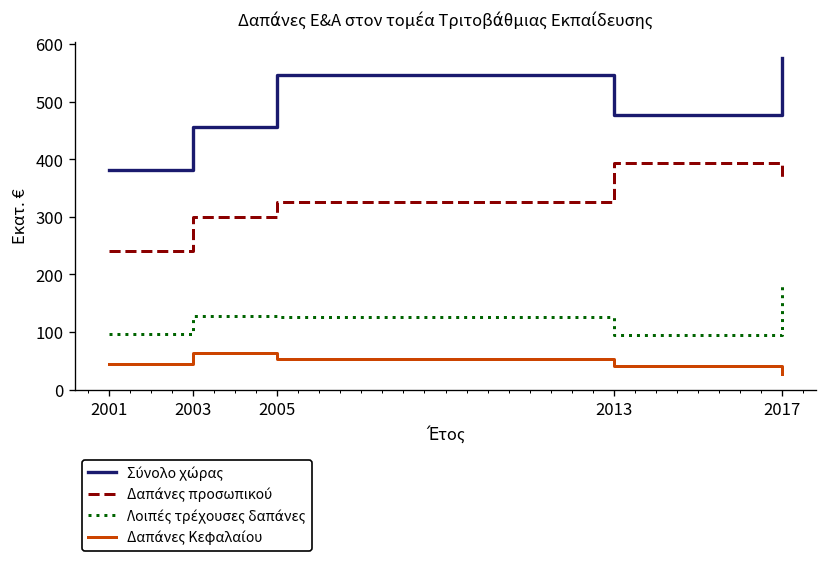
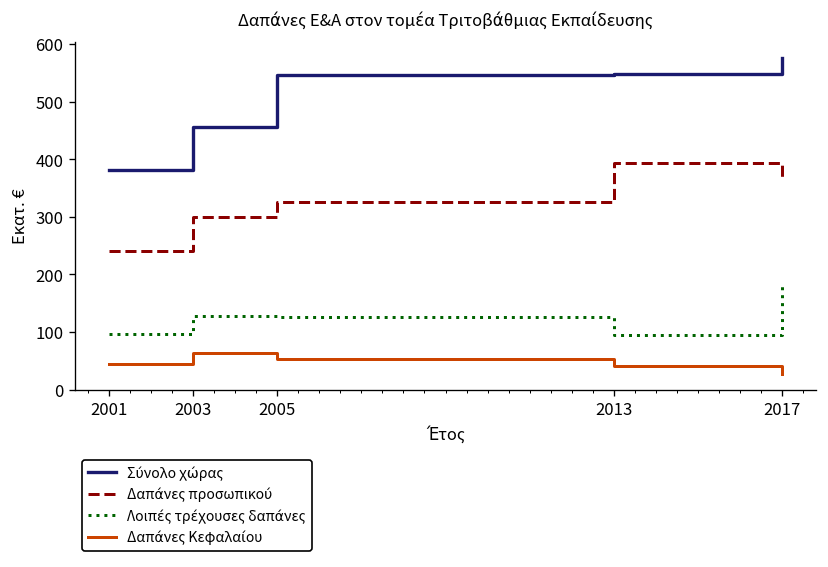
Σύνολο χώρας, 2013: 480 -> 550
